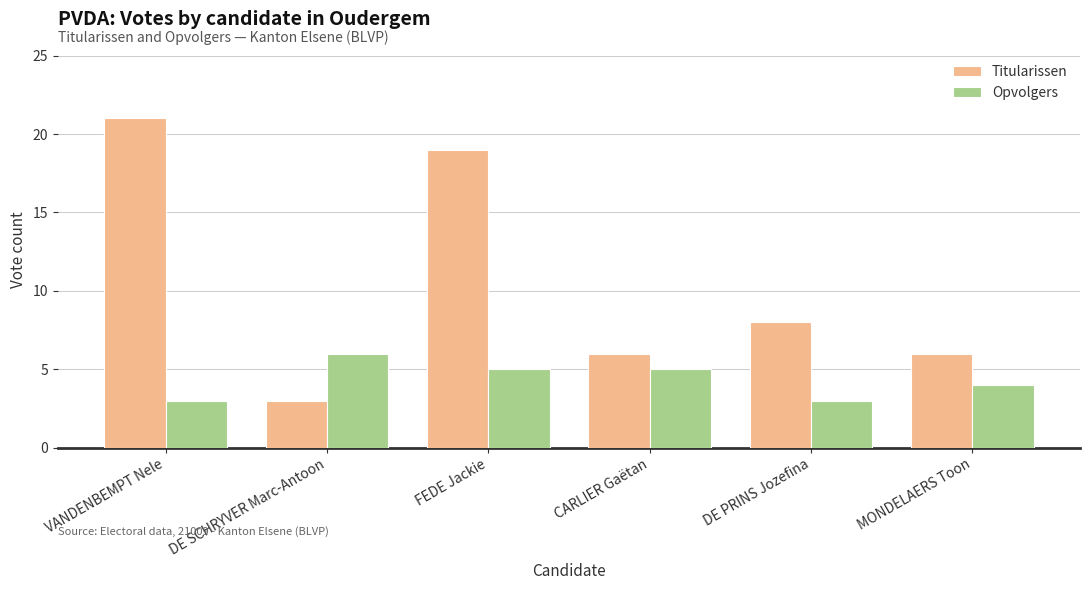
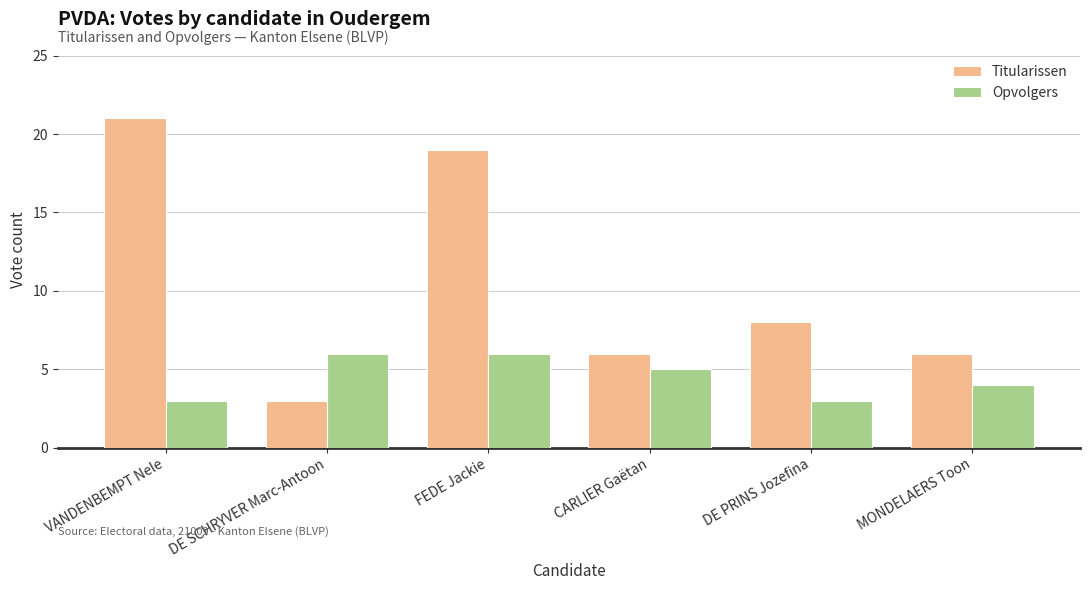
Opvolgers, FEDE Jackie: 5 -> 6
